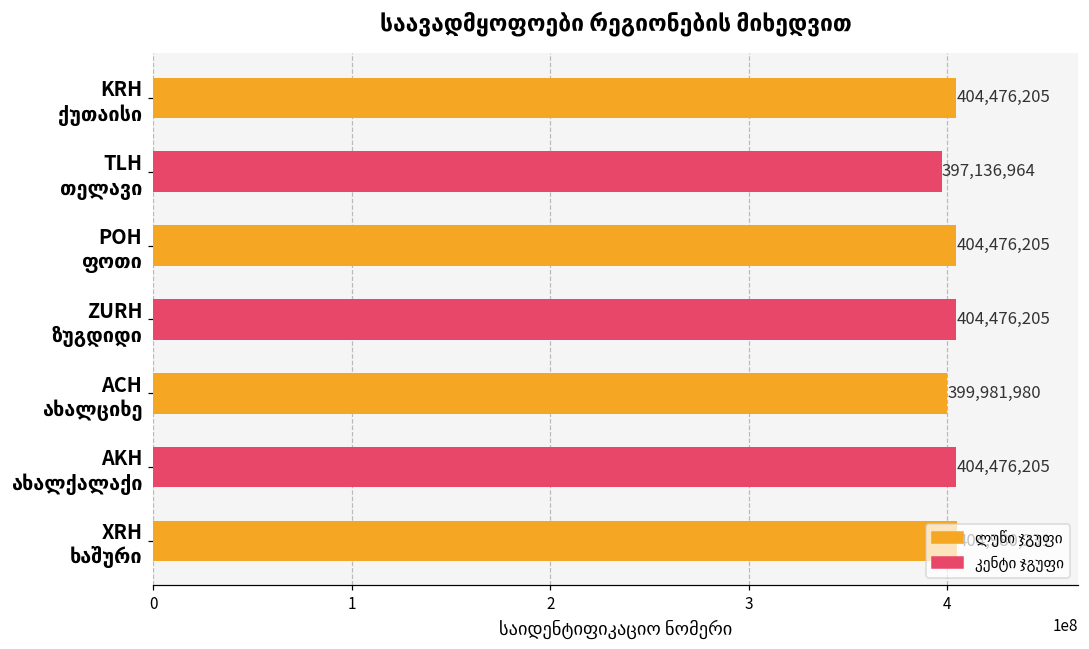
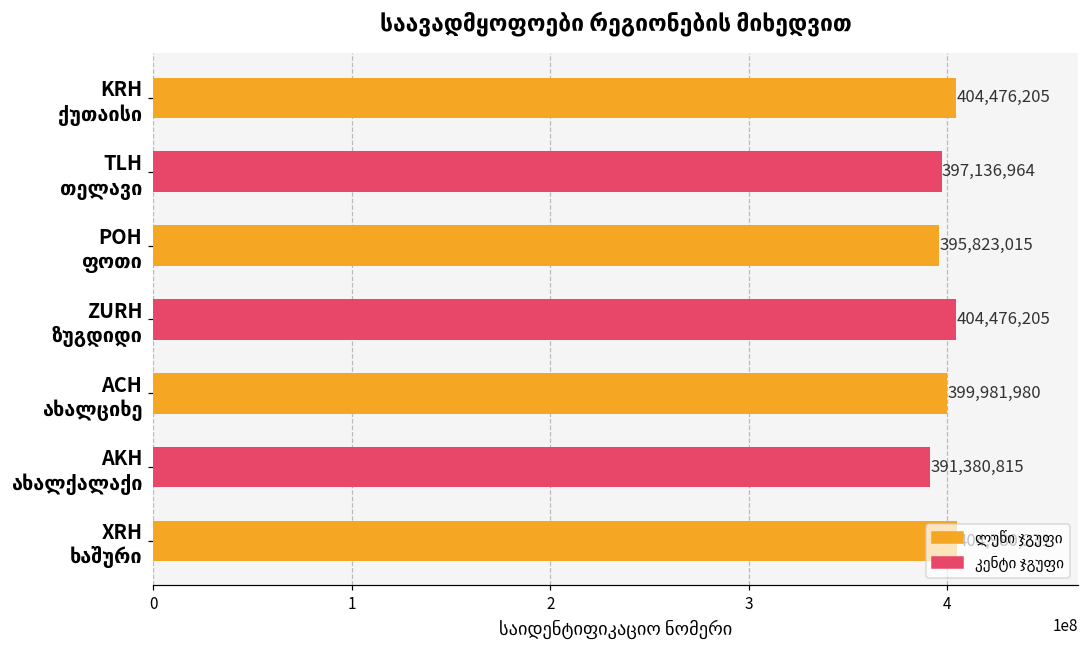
POH ფოთი: 404,476,205 -> 395,823,015
AKH ახალქალაქი: 404,476,205 -> 391,380,815
